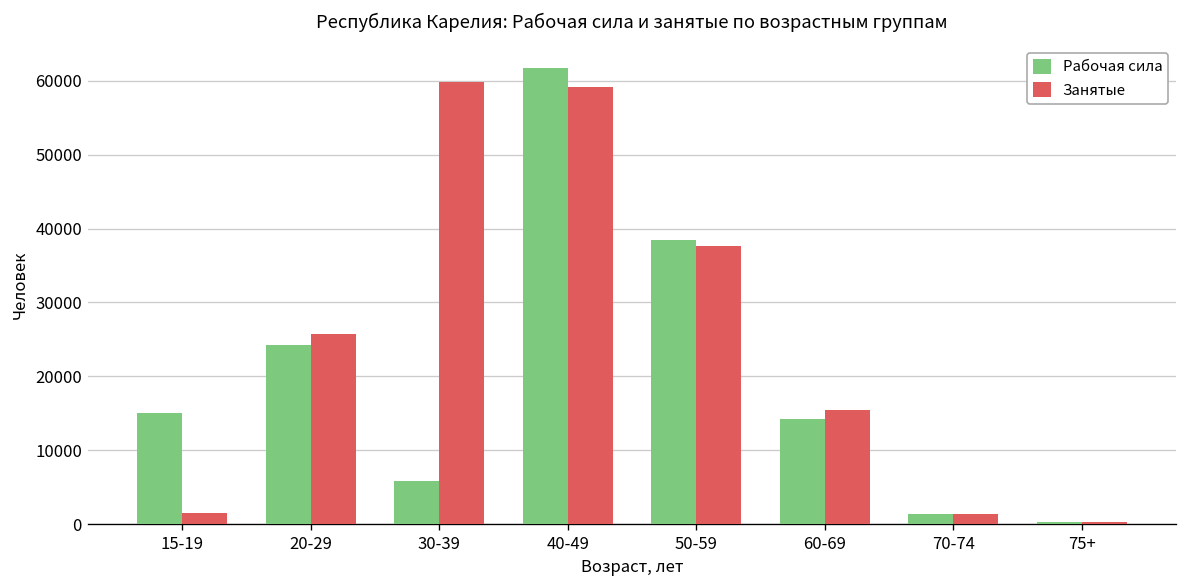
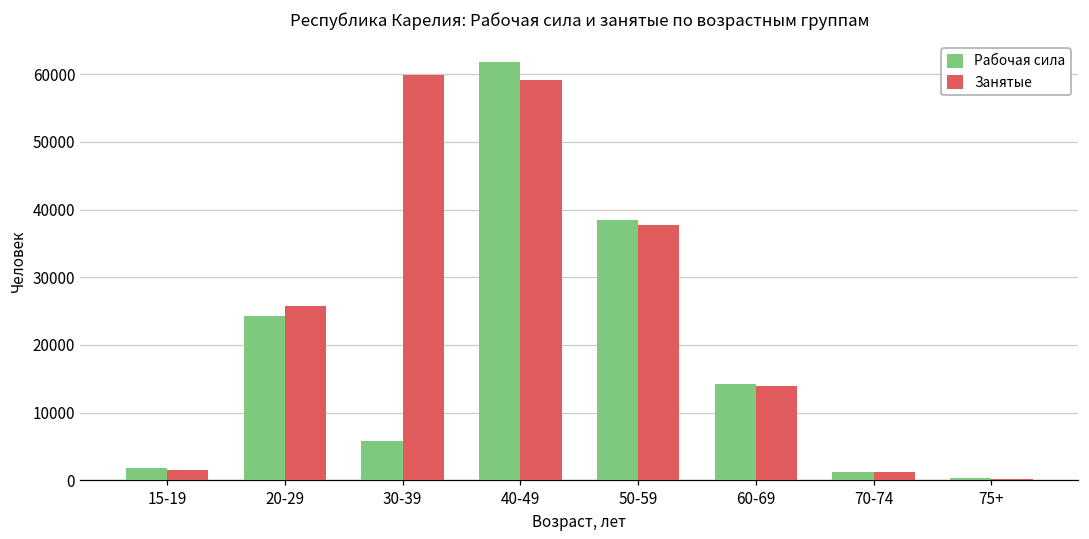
Рабочая сила, 15-19: 15000 -> 2000
Занятые, 60-69: 16000 -> 14000
